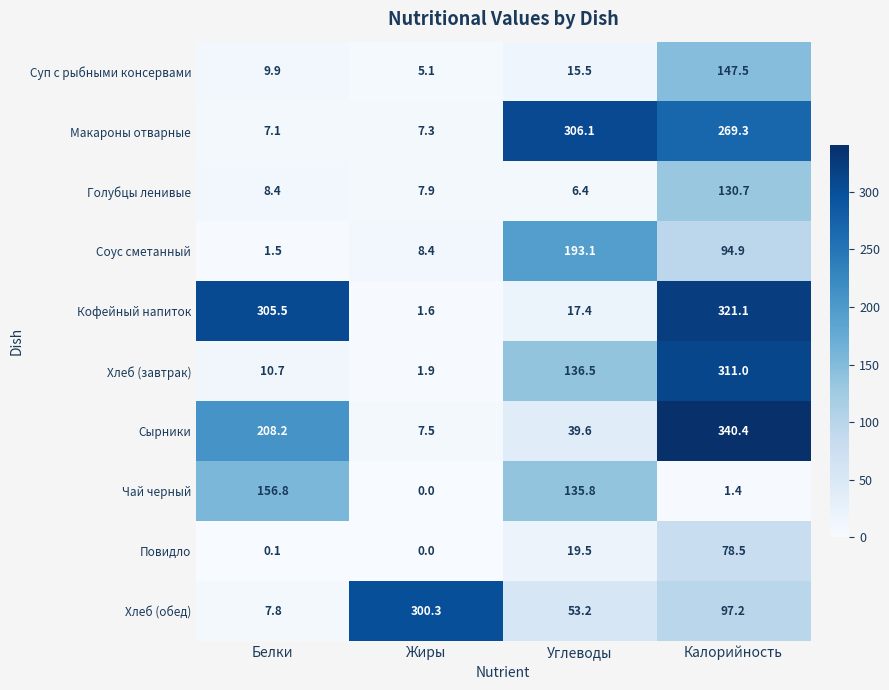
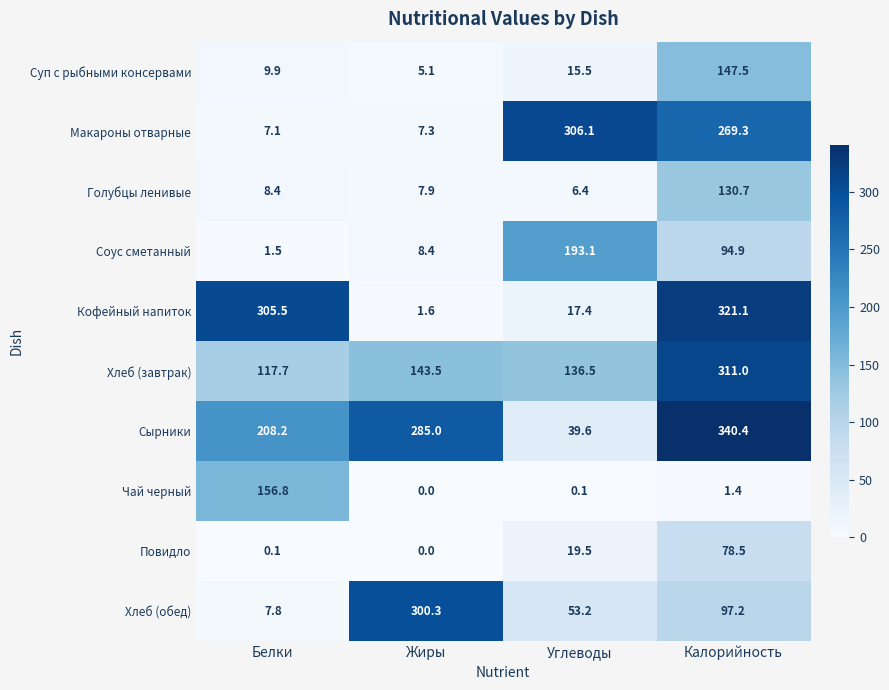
Хлеб (завтрак), Белки: 10.7 -> 117.7
Хлеб (завтрак), Жиры: 1.9 -> 143.5
Сырники, Жиры: 7.5 -> 285.0
Чай черный, Углеводы: 135.8 -> 0.1
